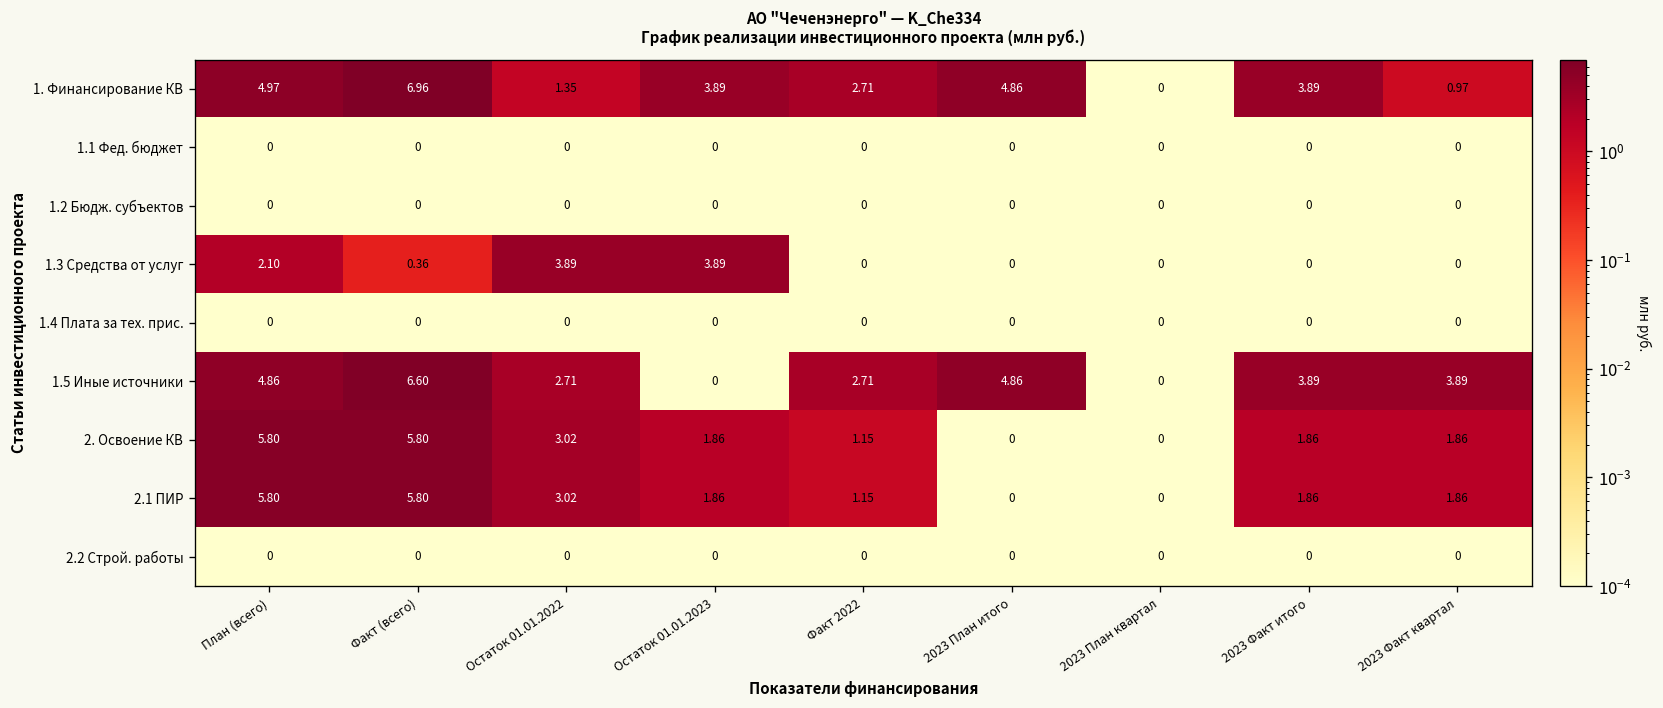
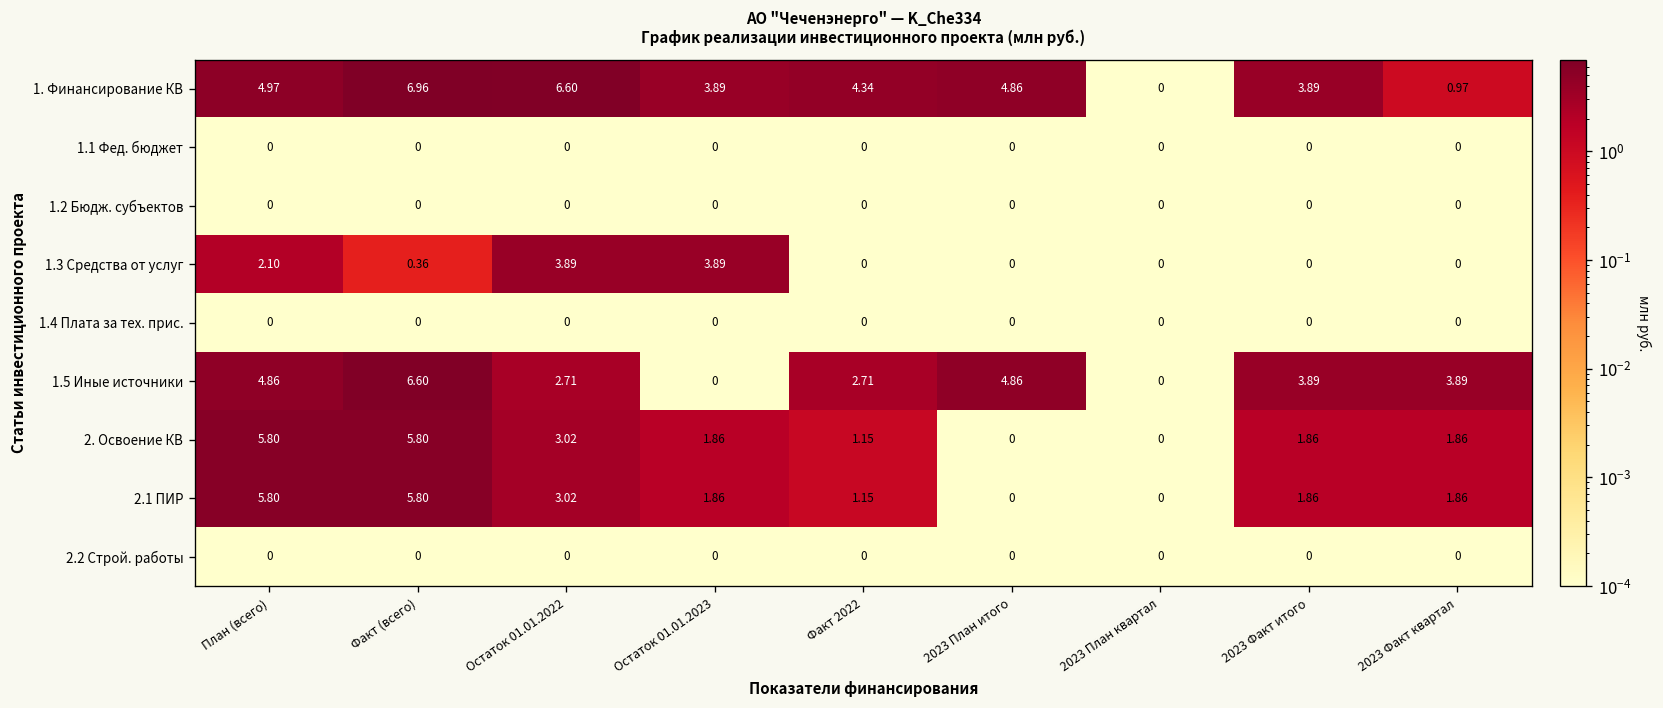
1. Финансирование КВ, Остаток 01.01.2022: 1.35 -> 6.60
1. Финансирование КВ, Факт 2022: 2.71 -> 4.34
